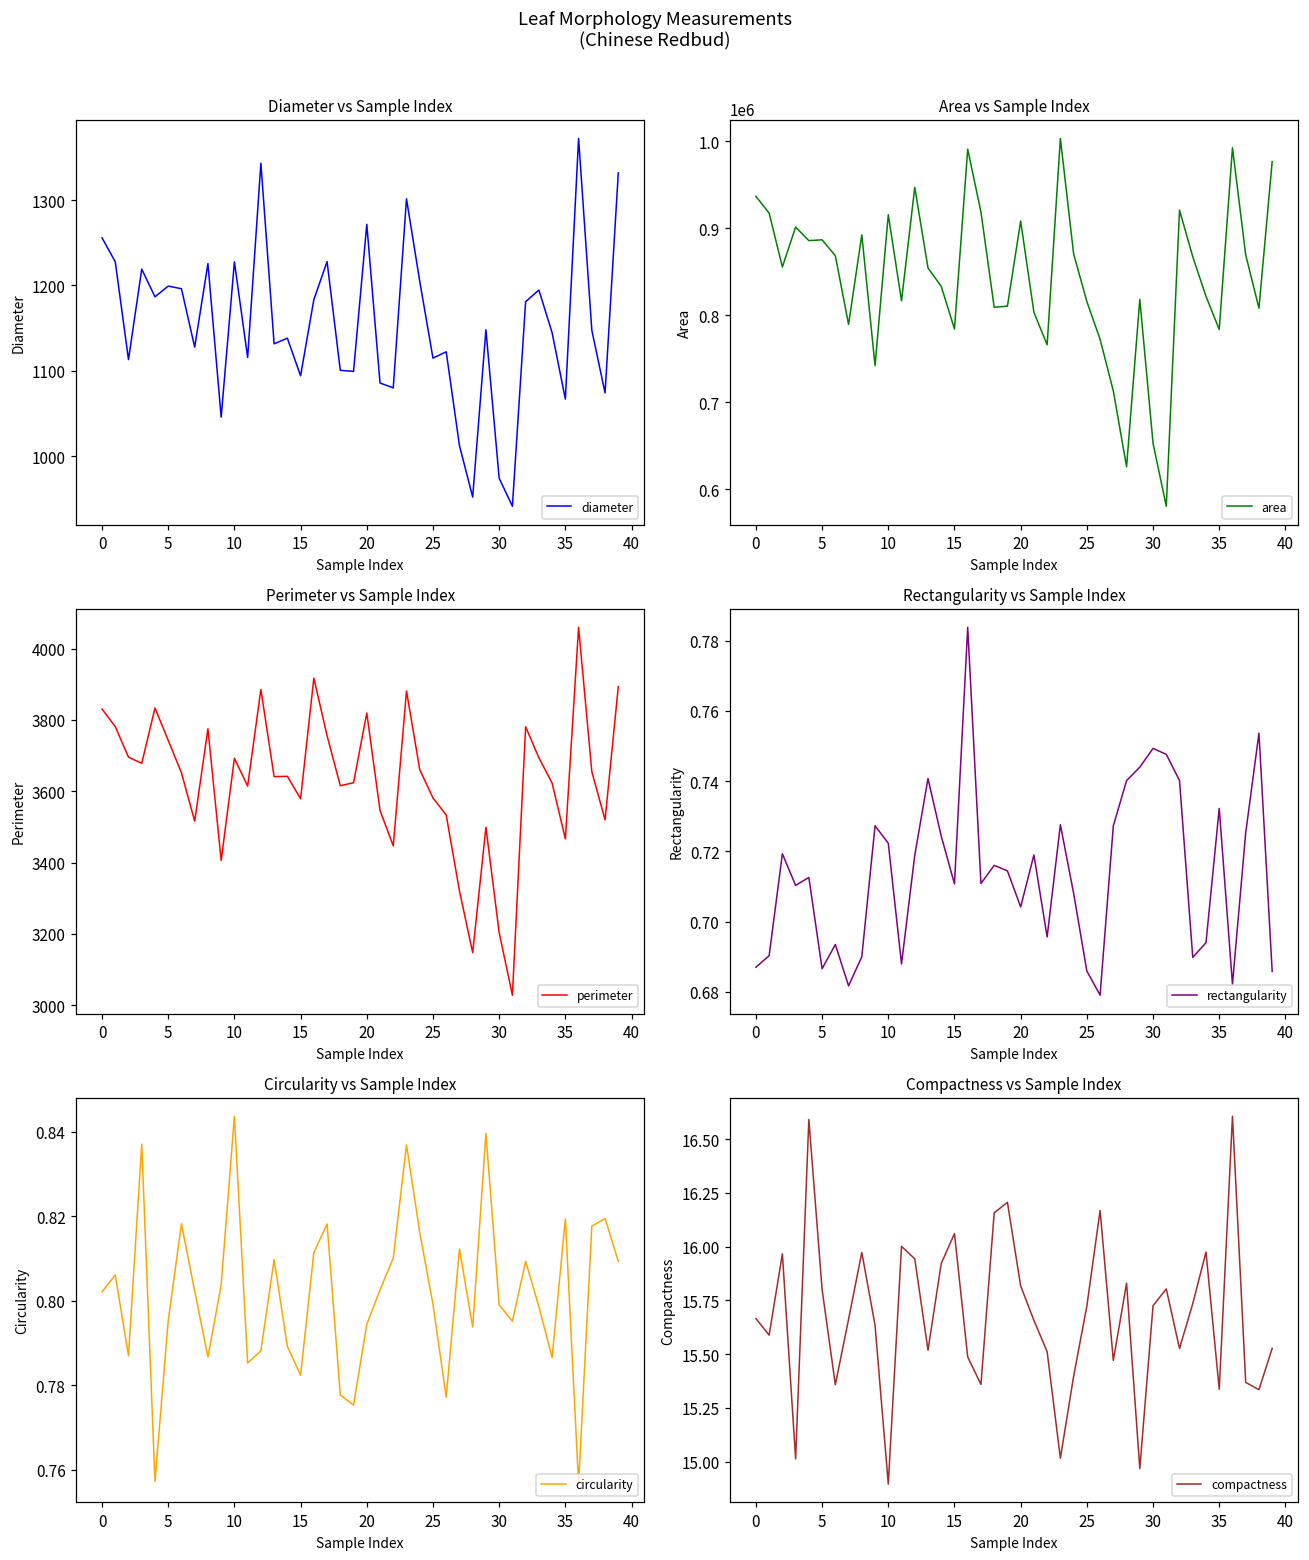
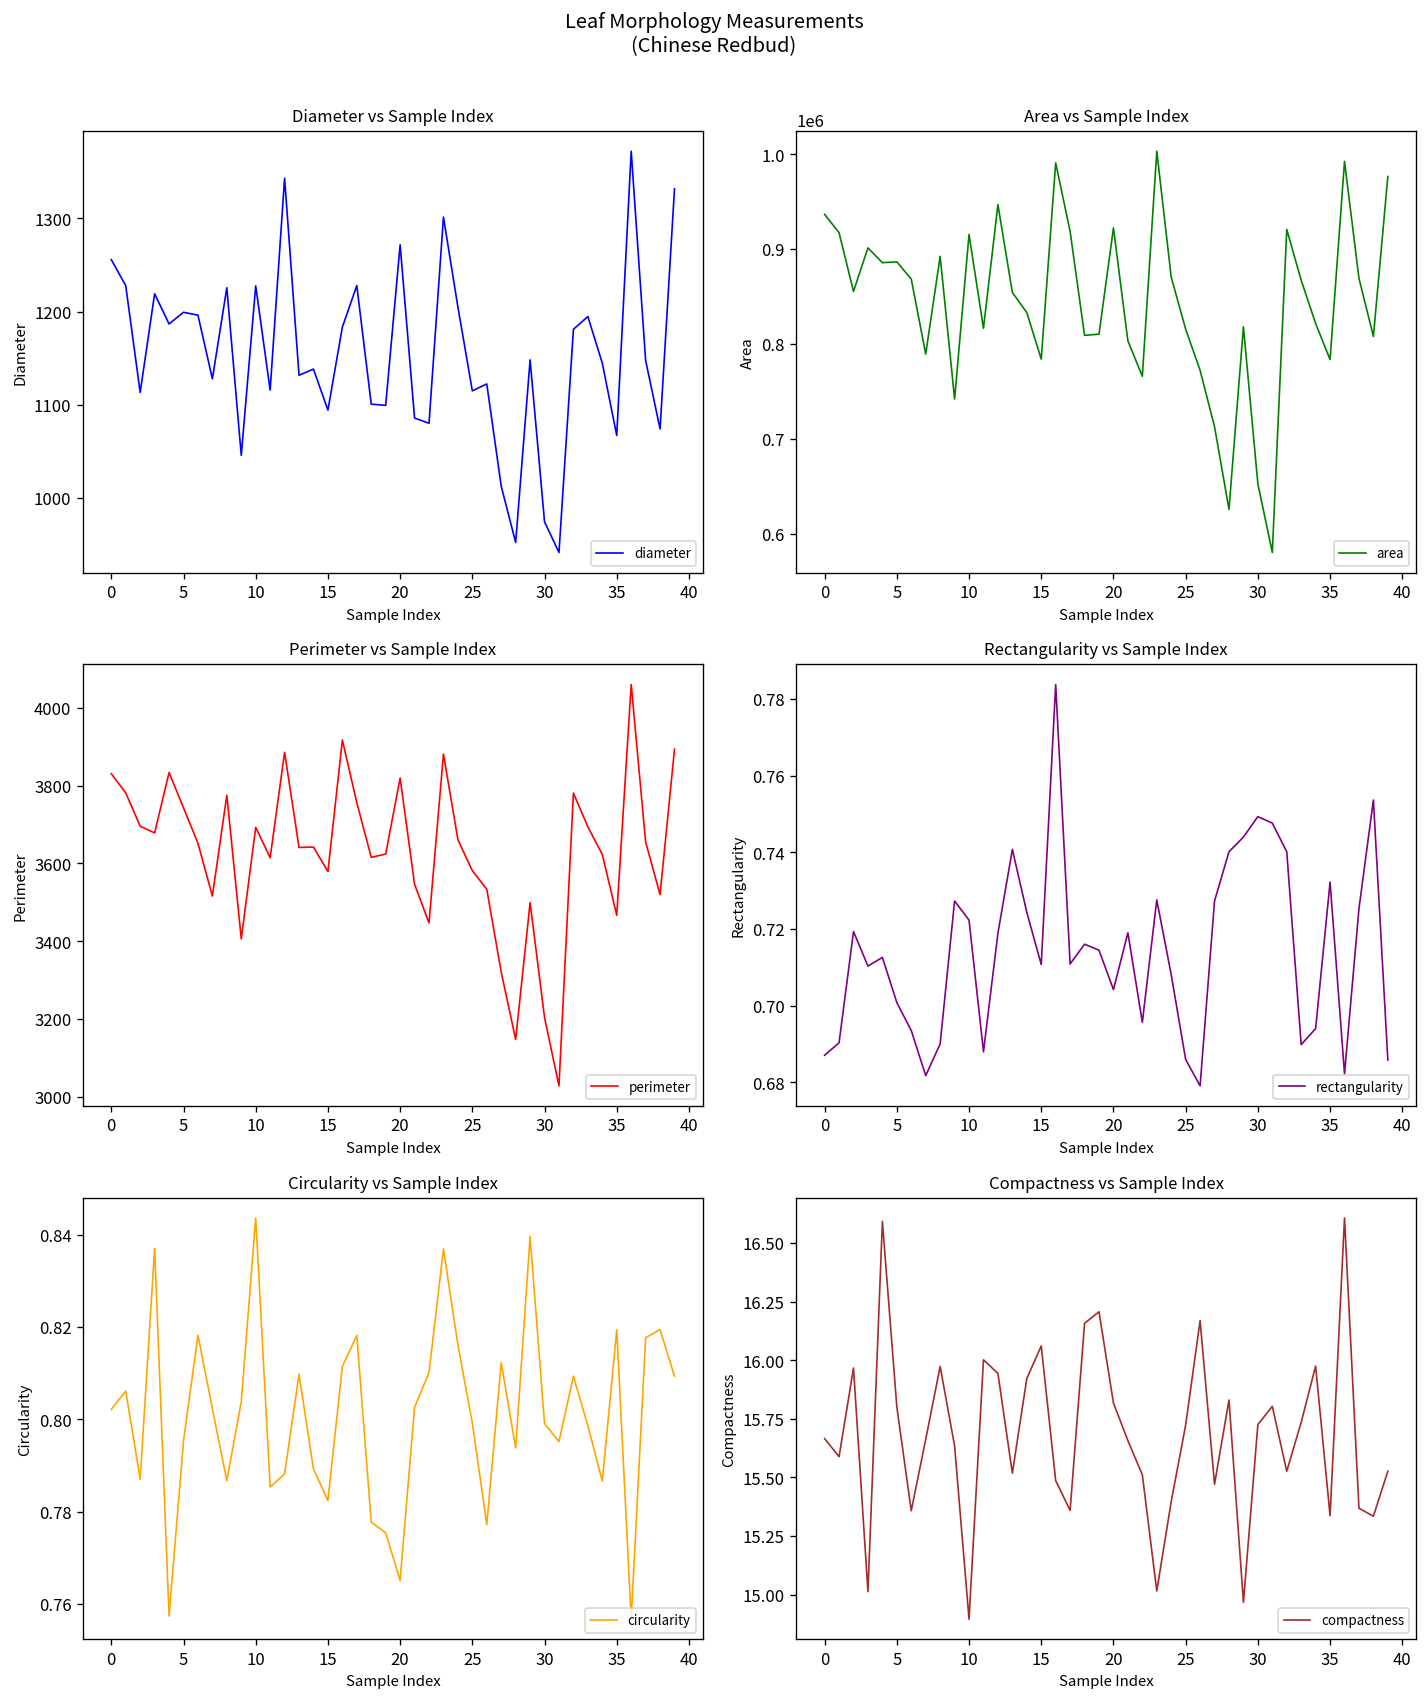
Area vs Sample Index, 20: 910000 -> 920000
Rectangularity vs Sample Index, 5: 0.687 -> 0.701
Circularity vs Sample Index, 20: 0.794 -> 0.765
